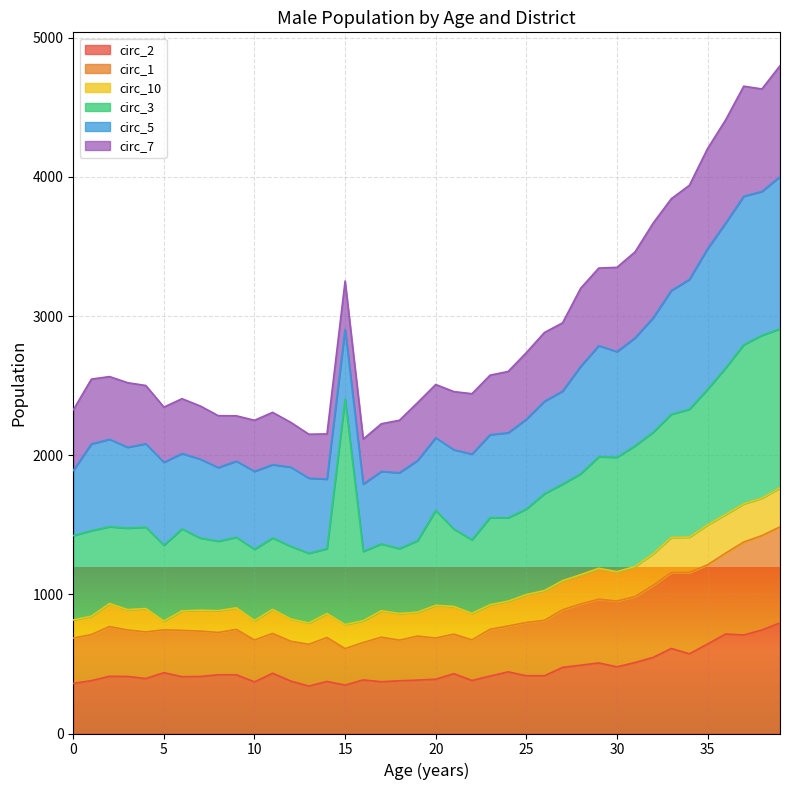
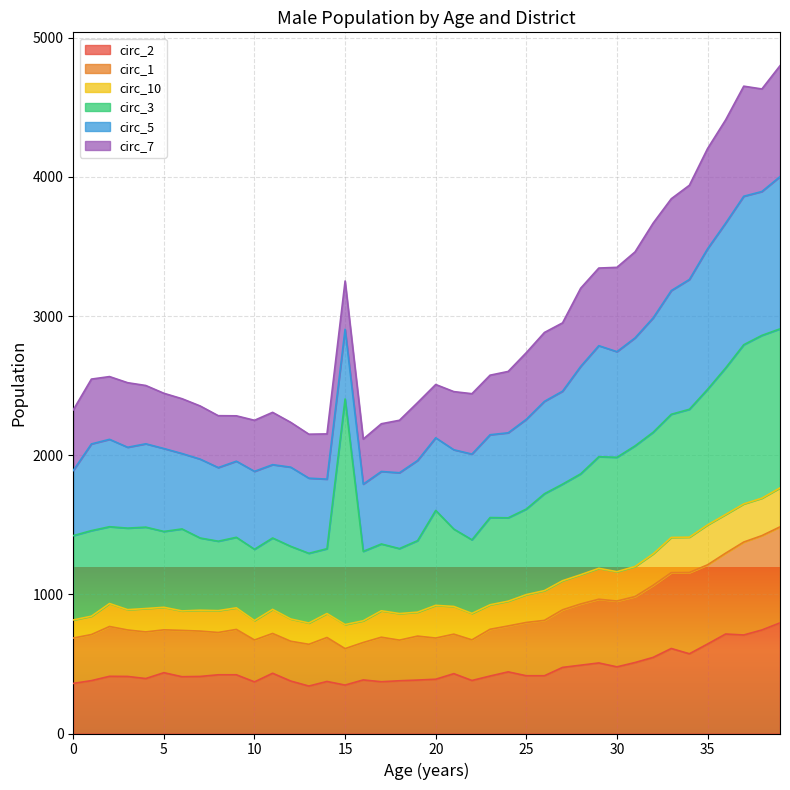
circ_10, 5: 60 -> 160
